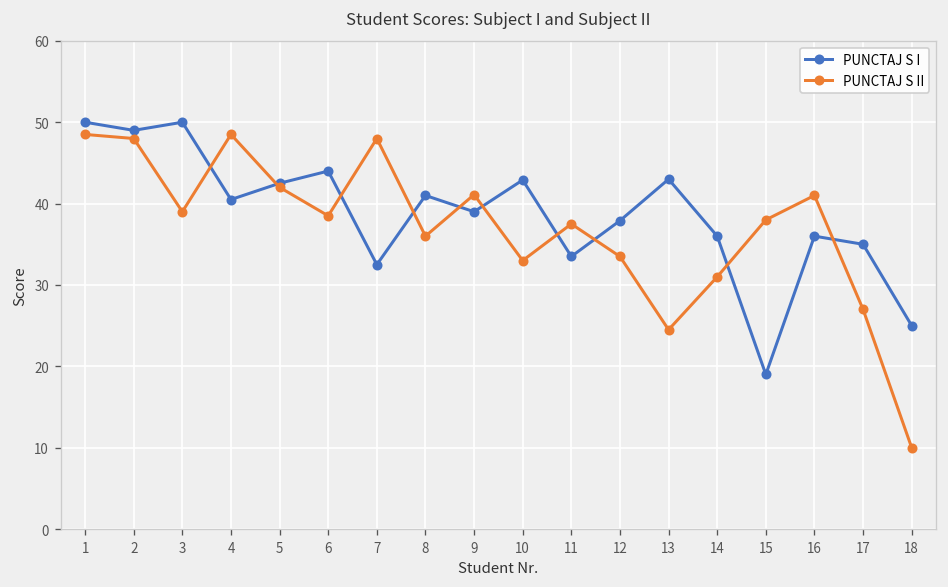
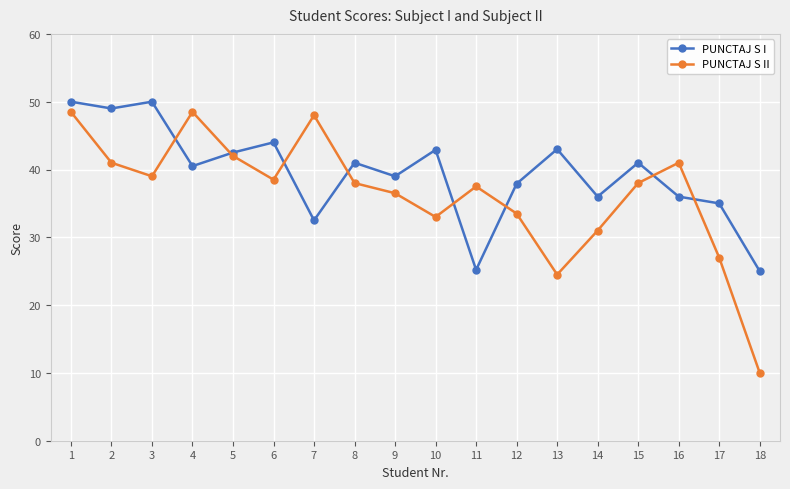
PUNCTAJ S II, 2: 48 -> 41
PUNCTAJ S II, 8: 36 -> 38
PUNCTAJ S II, 9: 41 -> 37
PUNCTAJ S I, 11: 34 -> 25
PUNCTAJ S I, 15: 19 -> 41
